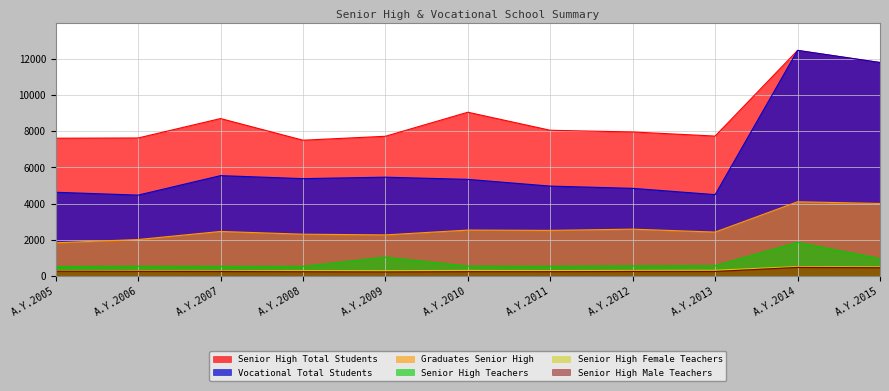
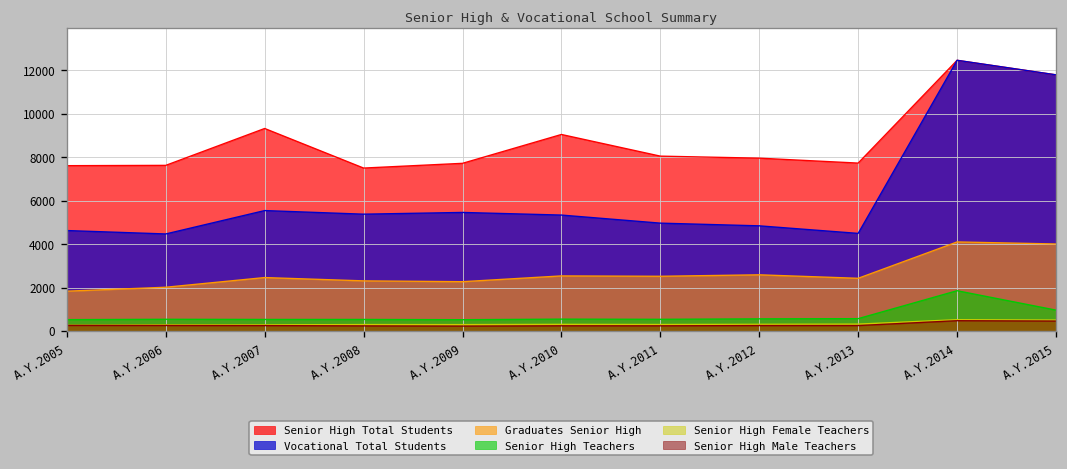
Senior High Total Students, A.Y.2007: 8700 -> 9300
Senior High Teachers, A.Y.2009: 1000 -> 500
